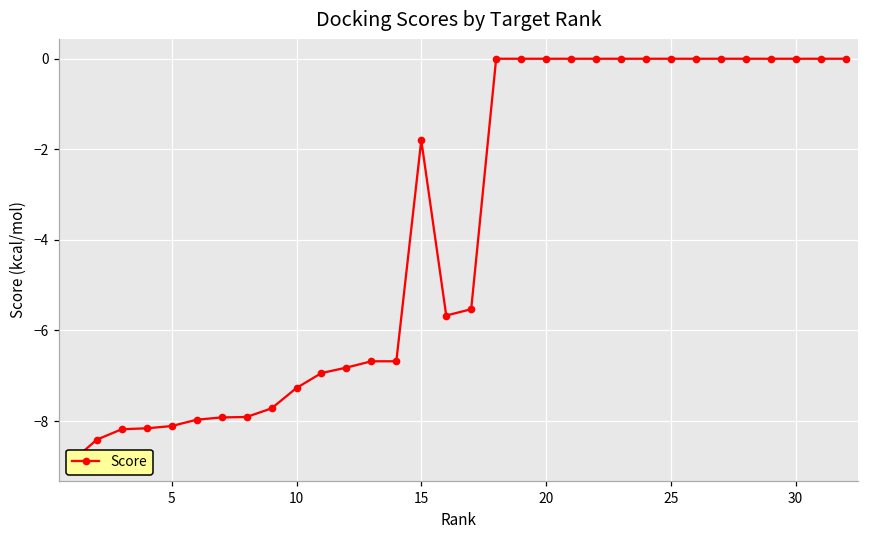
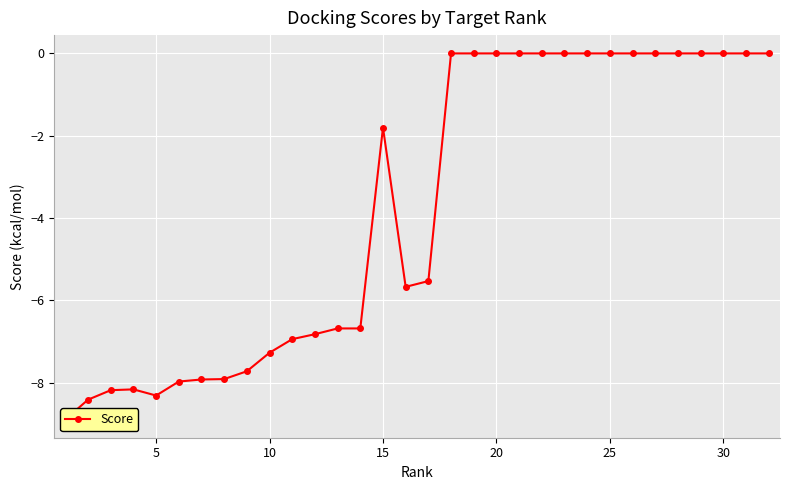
5: -8.1 -> -8.3
